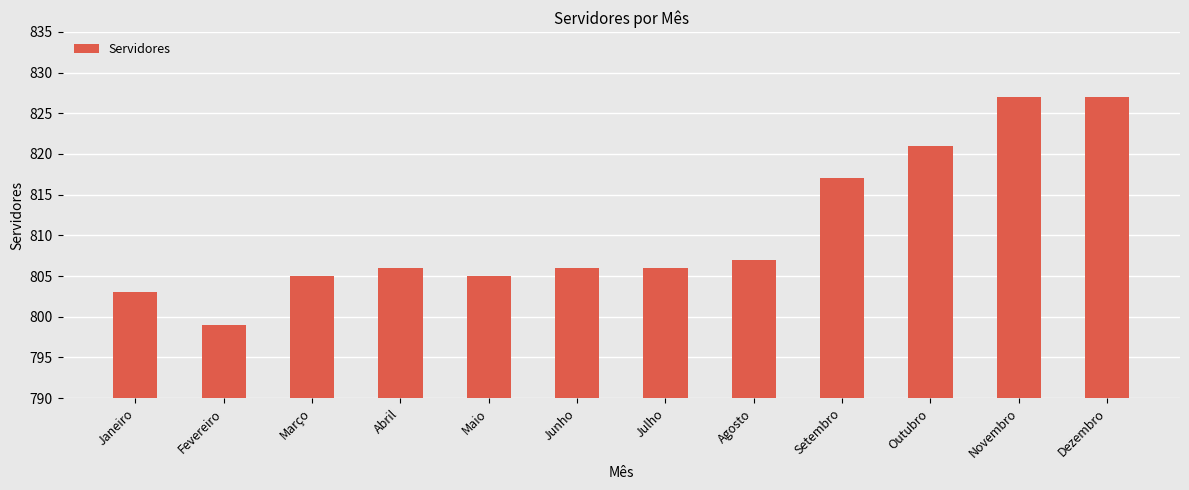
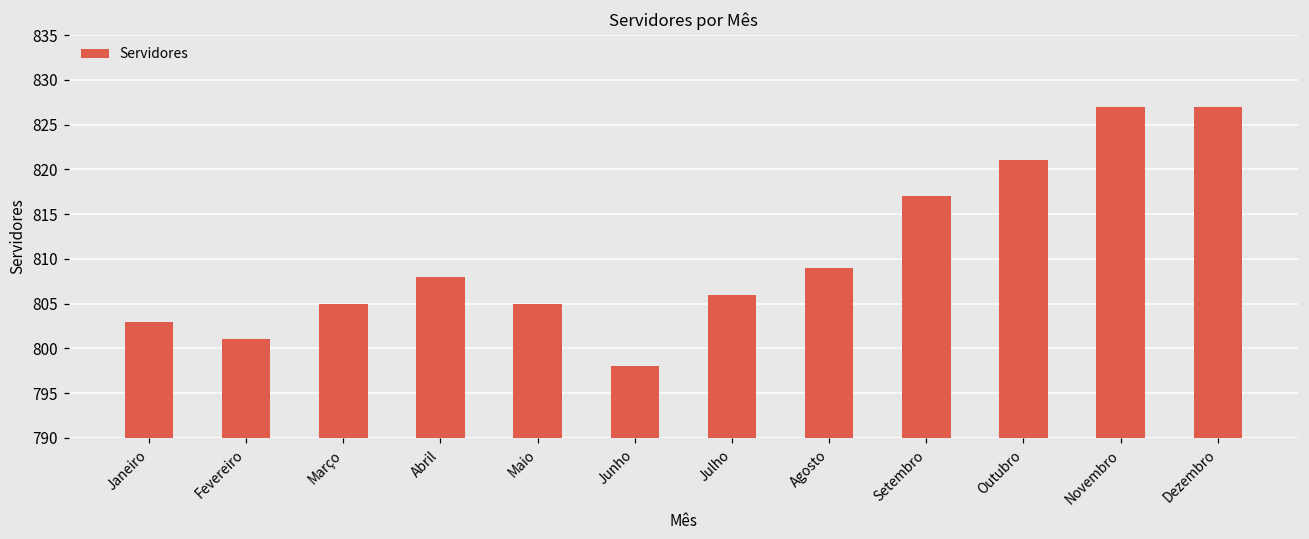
Fevereiro: 799 -> 801
Abril: 806 -> 808
Junho: 806 -> 798
Agosto: 807 -> 809
